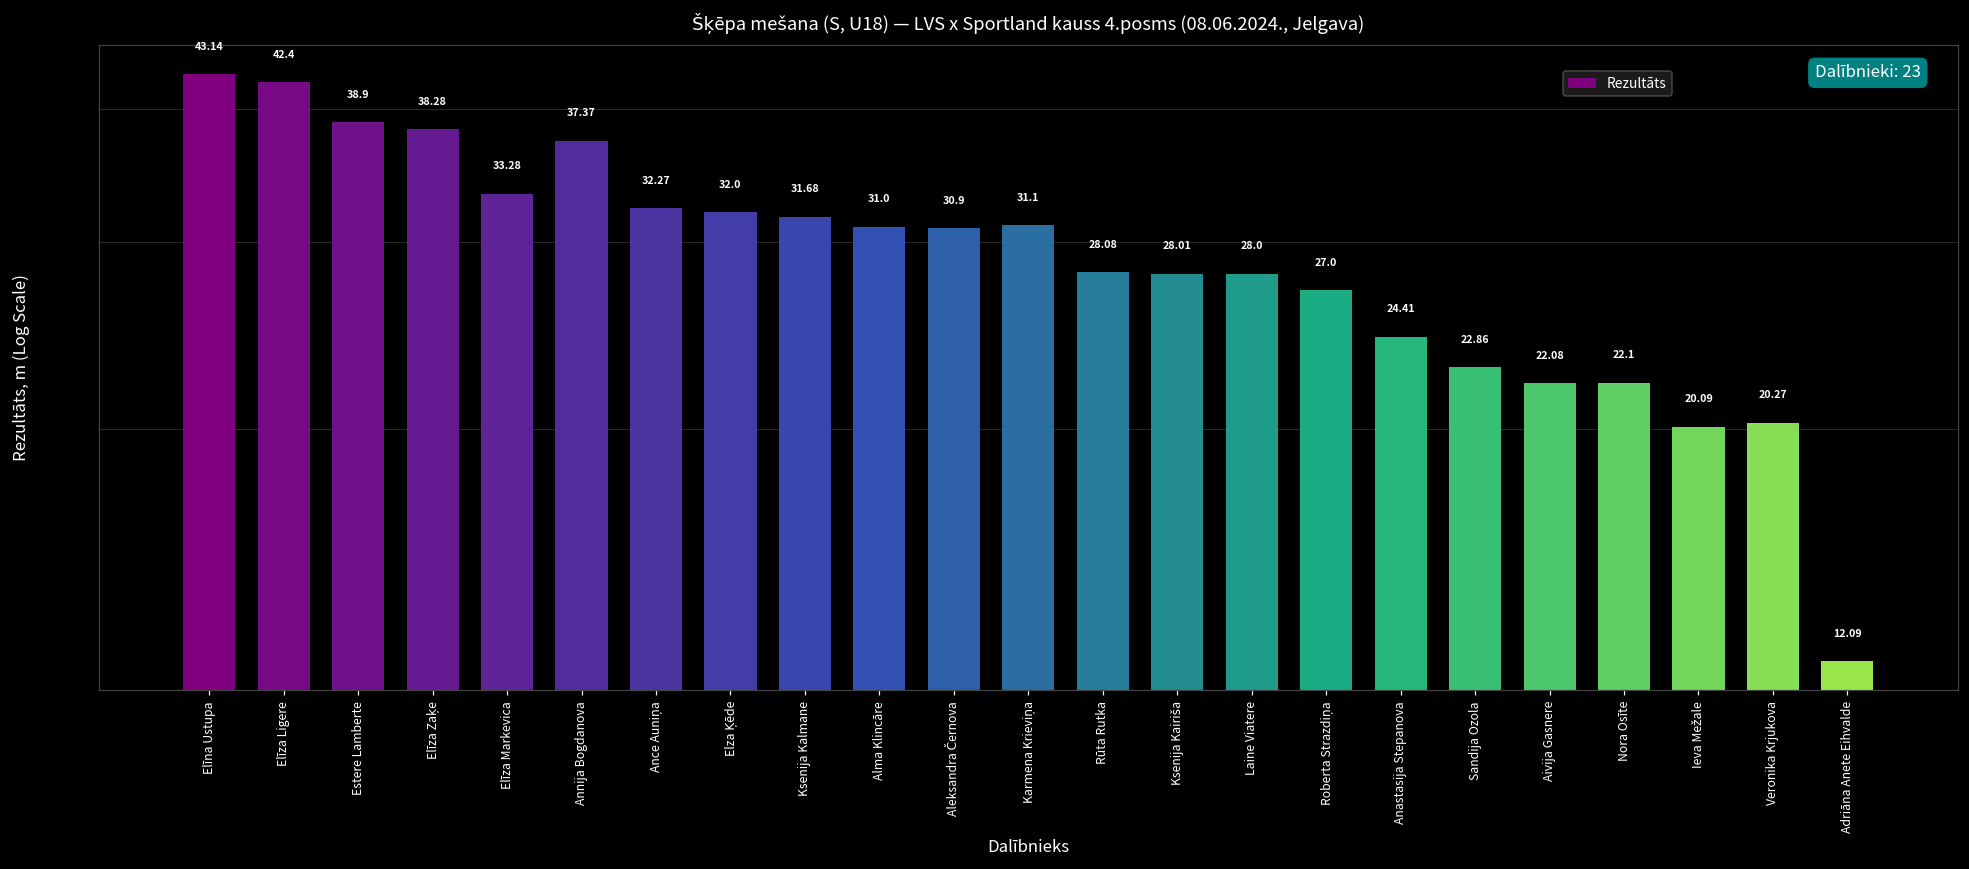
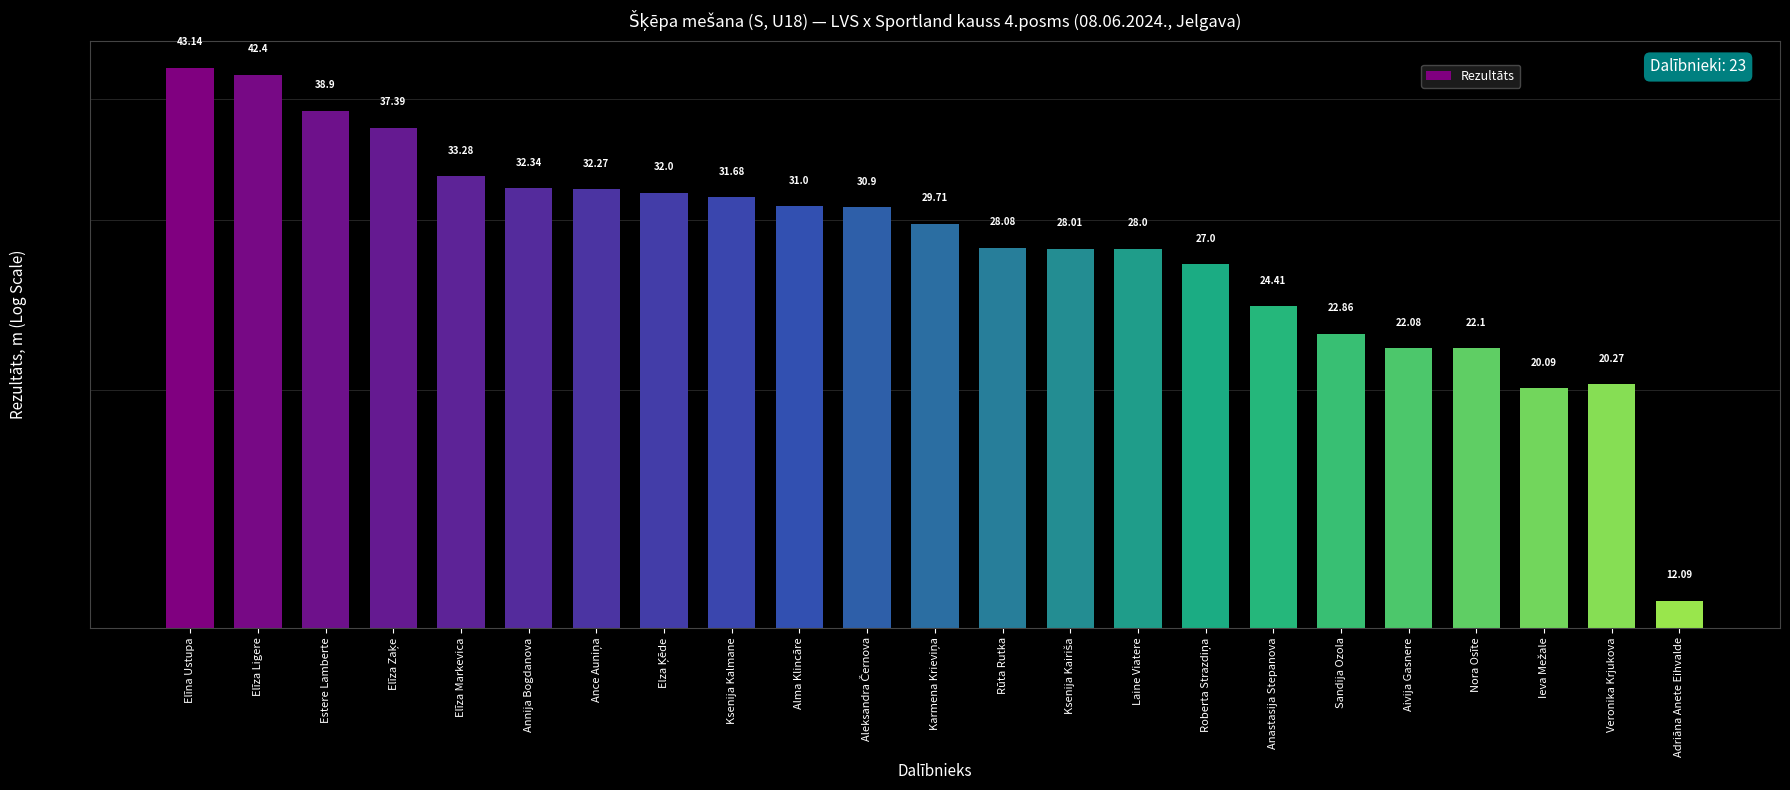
Elīza Zaķe: 38.28 -> 37.39
Annija Bogdanova: 37.37 -> 32.34
Karmena Krieviņa: 31.1 -> 29.71
